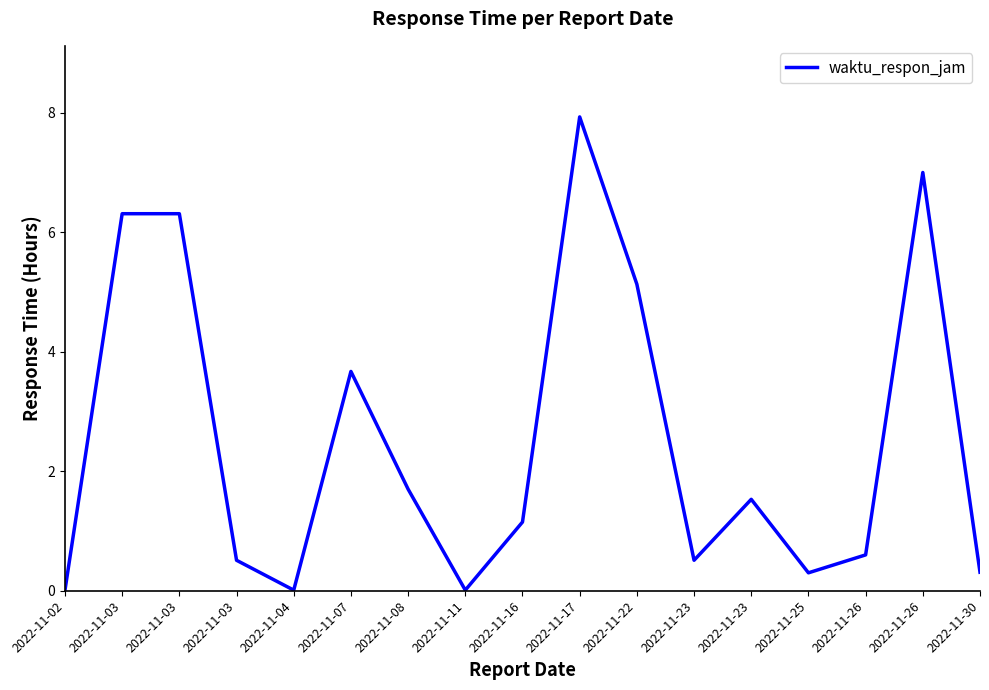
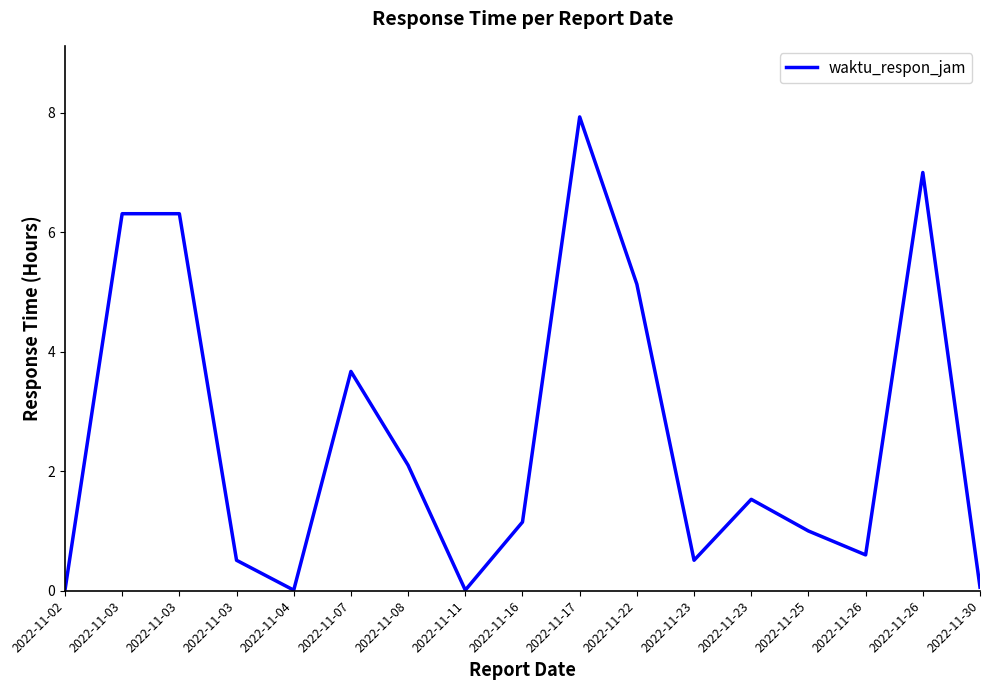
2022-11-08: 1.7 -> 2.1
2022-11-25: 0.3 -> 1.0
2022-11-30: 0.3 -> 0.1
